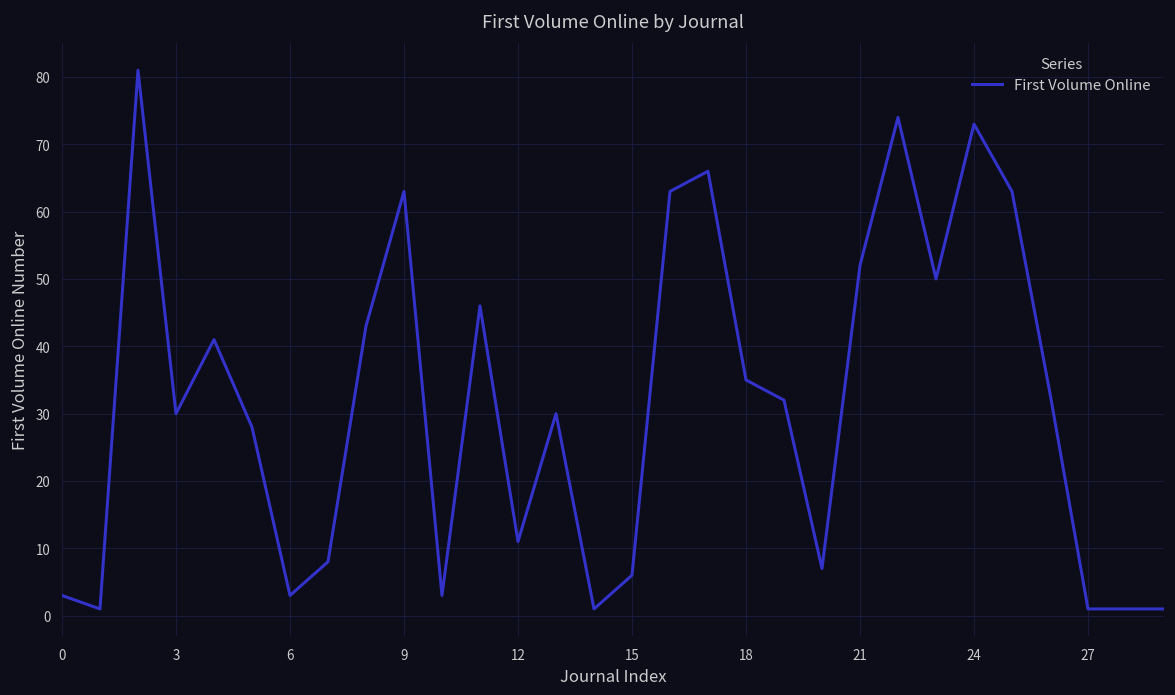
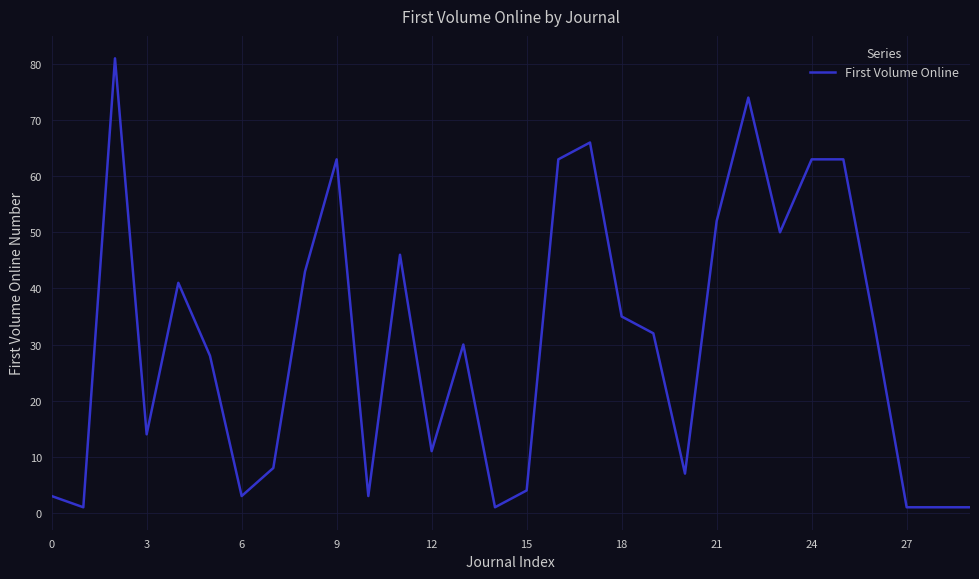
3: 30 -> 14
15: 6 -> 4
24: 73 -> 63
